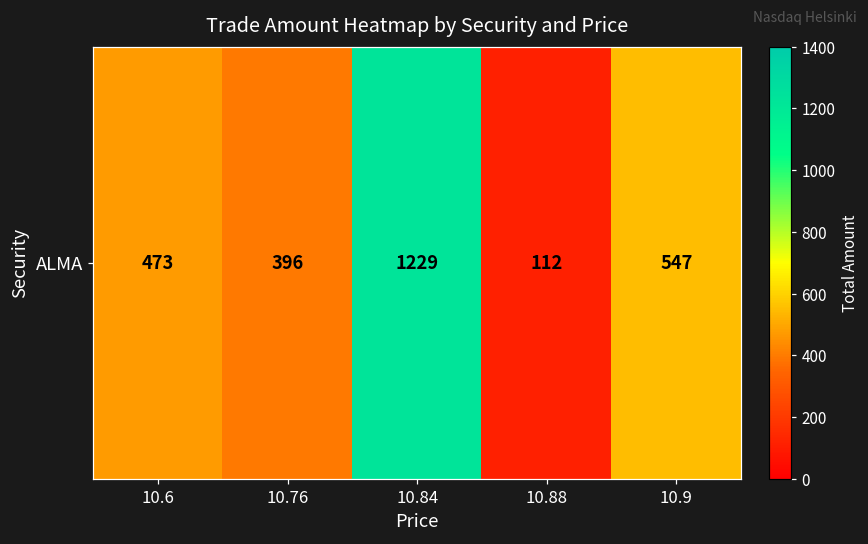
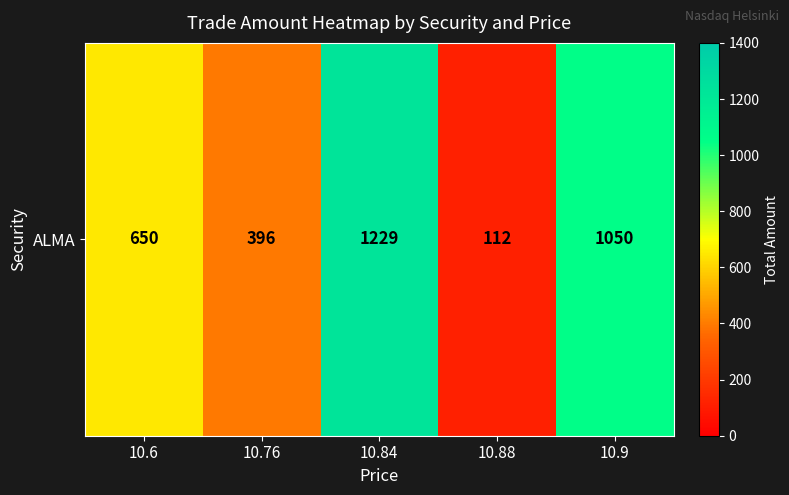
ALMA, 10.6: 473 -> 650
ALMA, 10.9: 547 -> 1050
